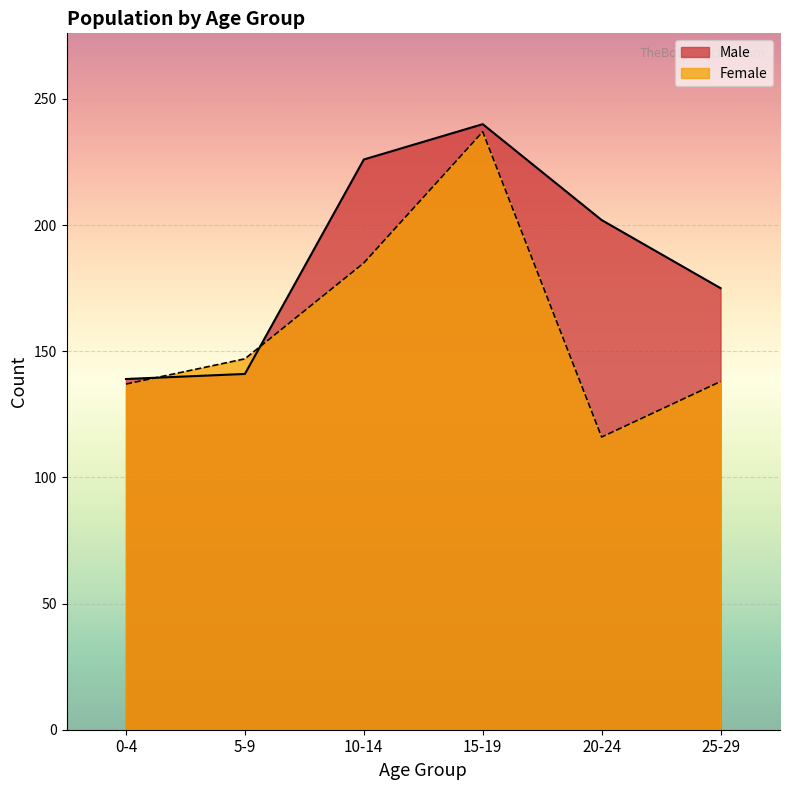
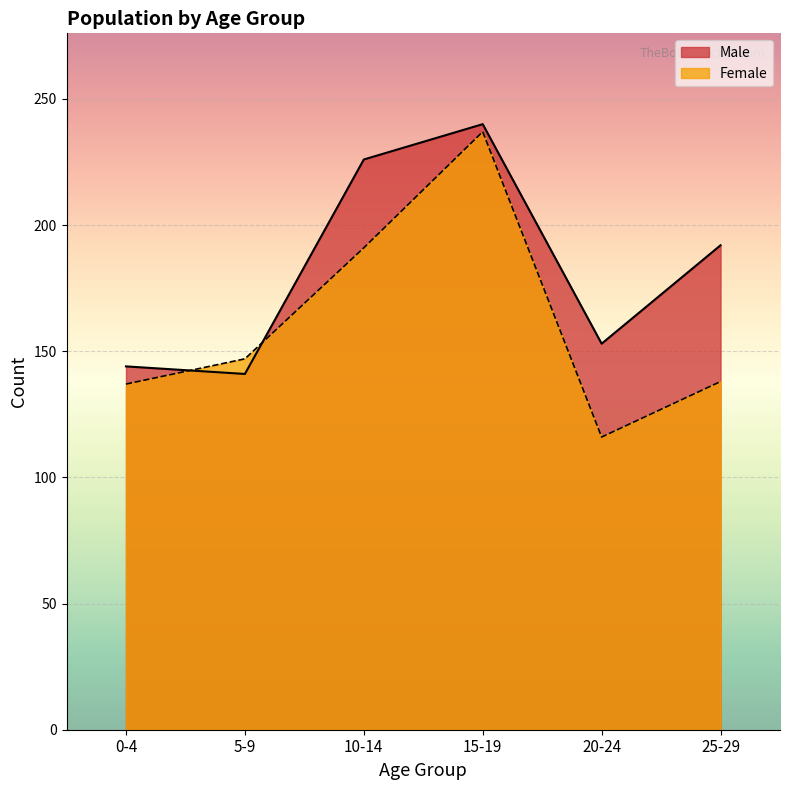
Male, 0-4: 139 -> 144
Female, 10-14: 185 -> 191
Male, 20-24: 202 -> 153
Male, 25-29: 175 -> 192
